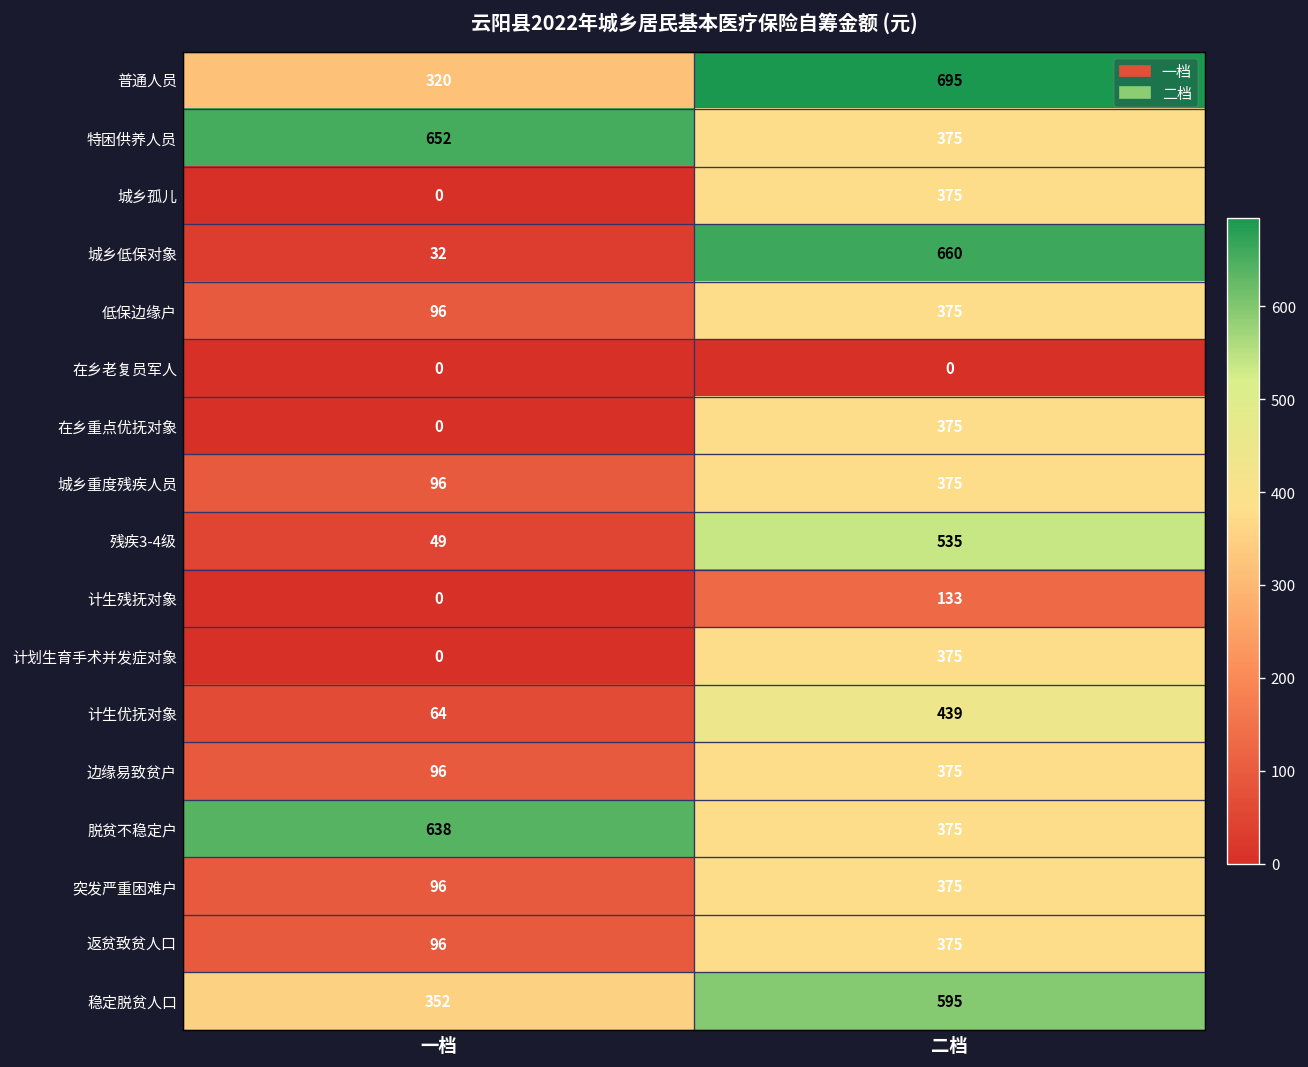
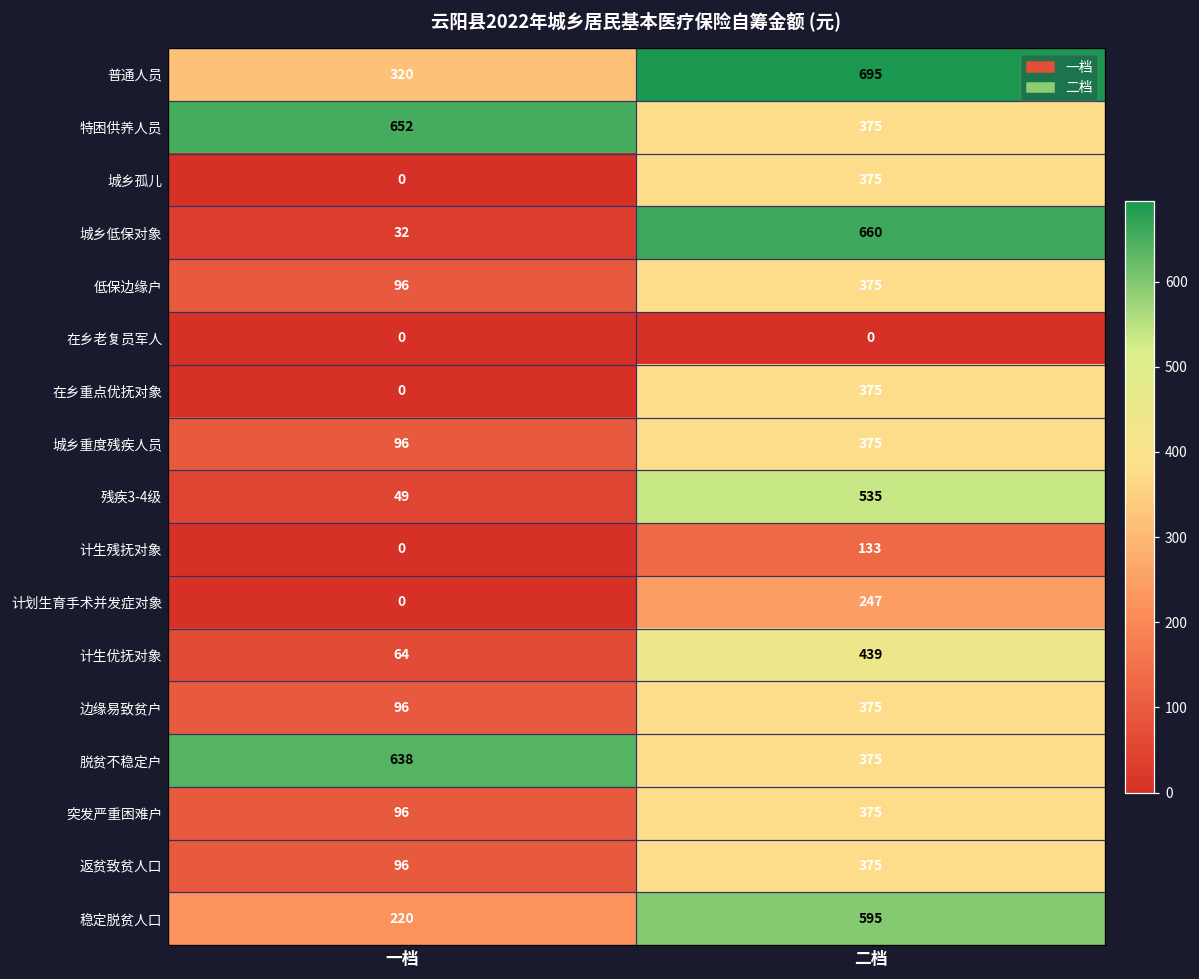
计划生育手术并发症对象, 二档: 375 -> 247
稳定脱贫人口, 一档: 352 -> 220
